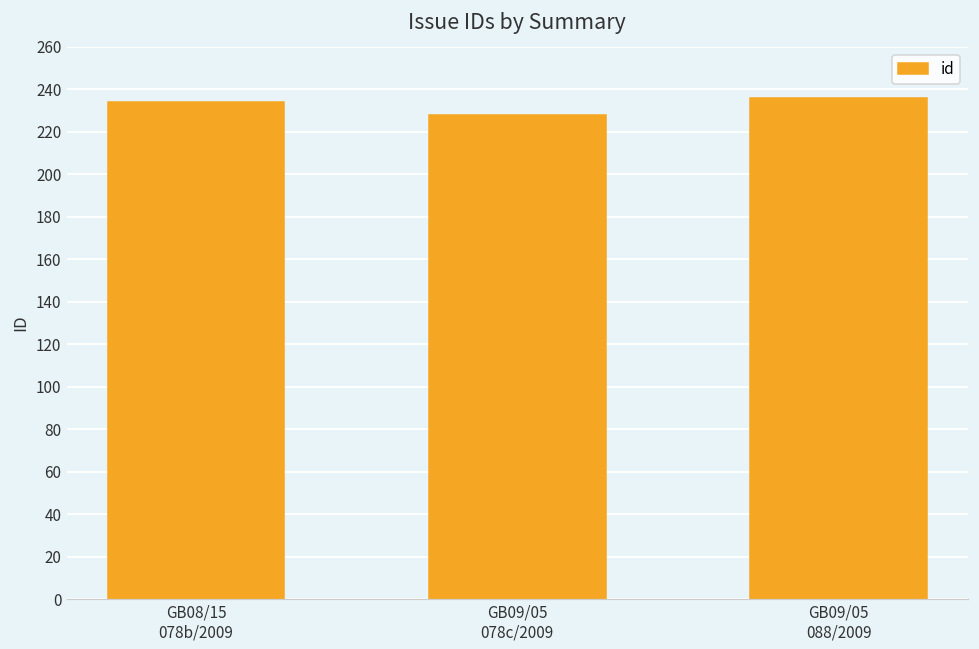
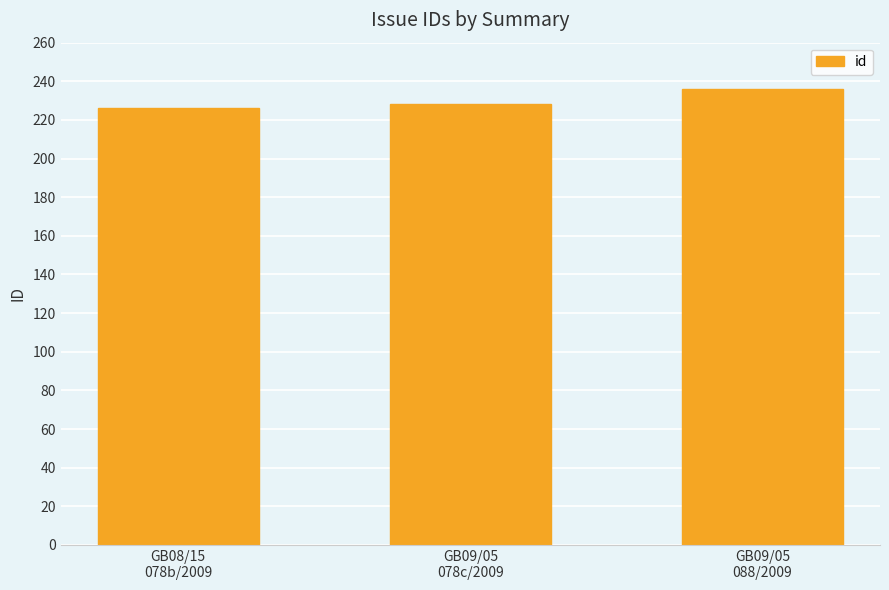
GB08/15 078b/2009: 234 -> 226
